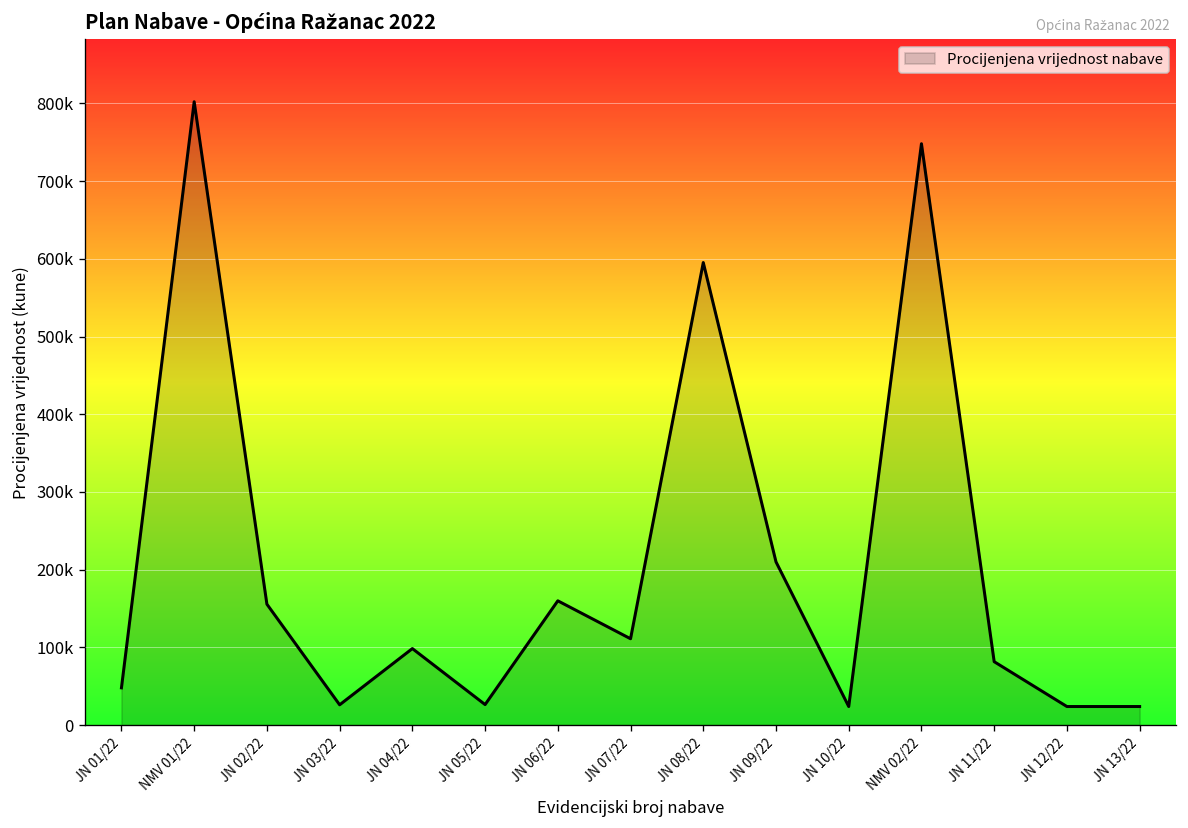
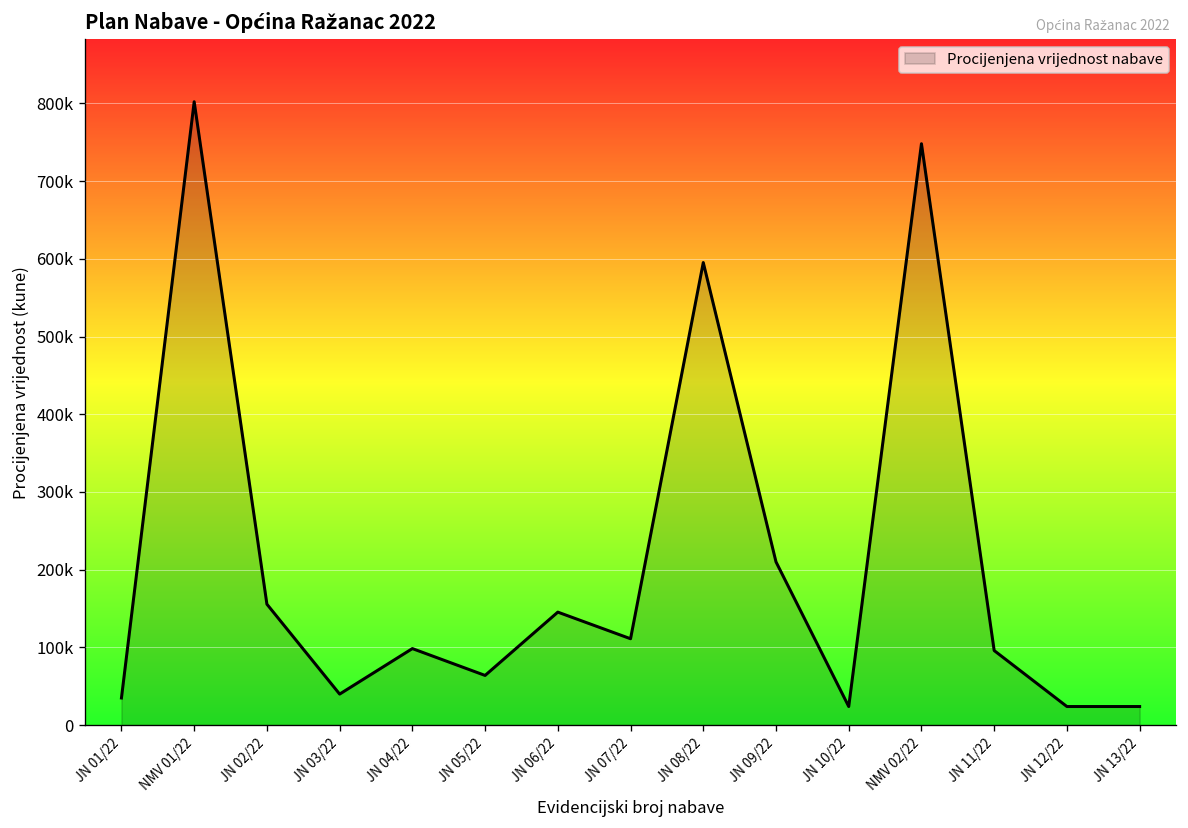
JN 01/22: 50000 -> 30000
JN 03/22: 30000 -> 40000
JN 05/22: 30000 -> 60000
JN 06/22: 160000 -> 150000
JN 11/22: 80000 -> 100000
